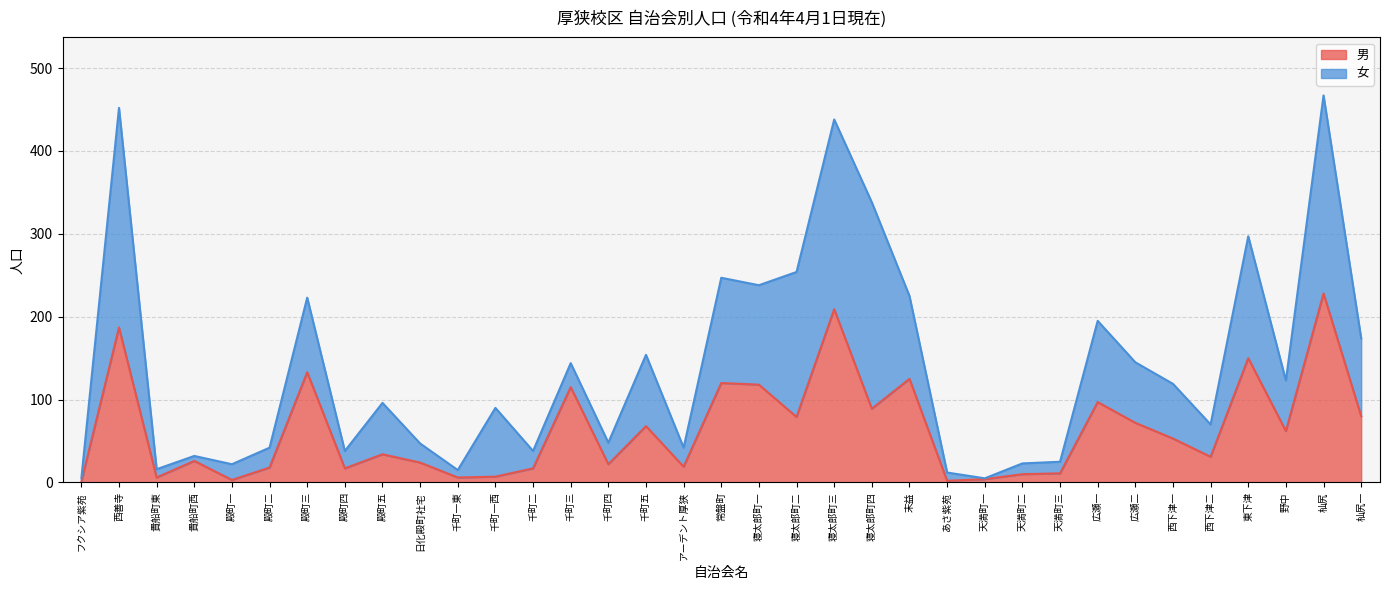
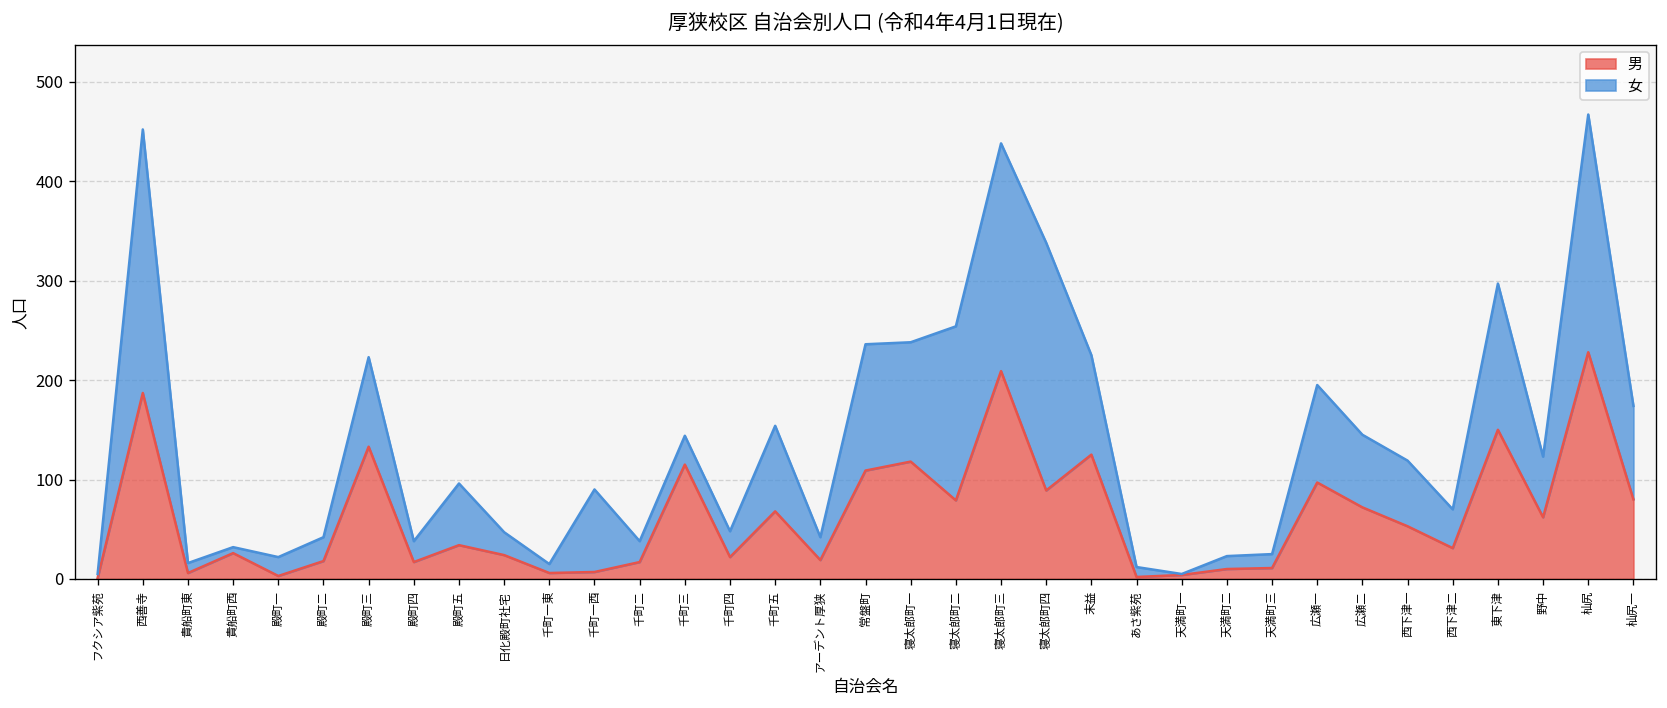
男, 常盤町: 120 -> 110
